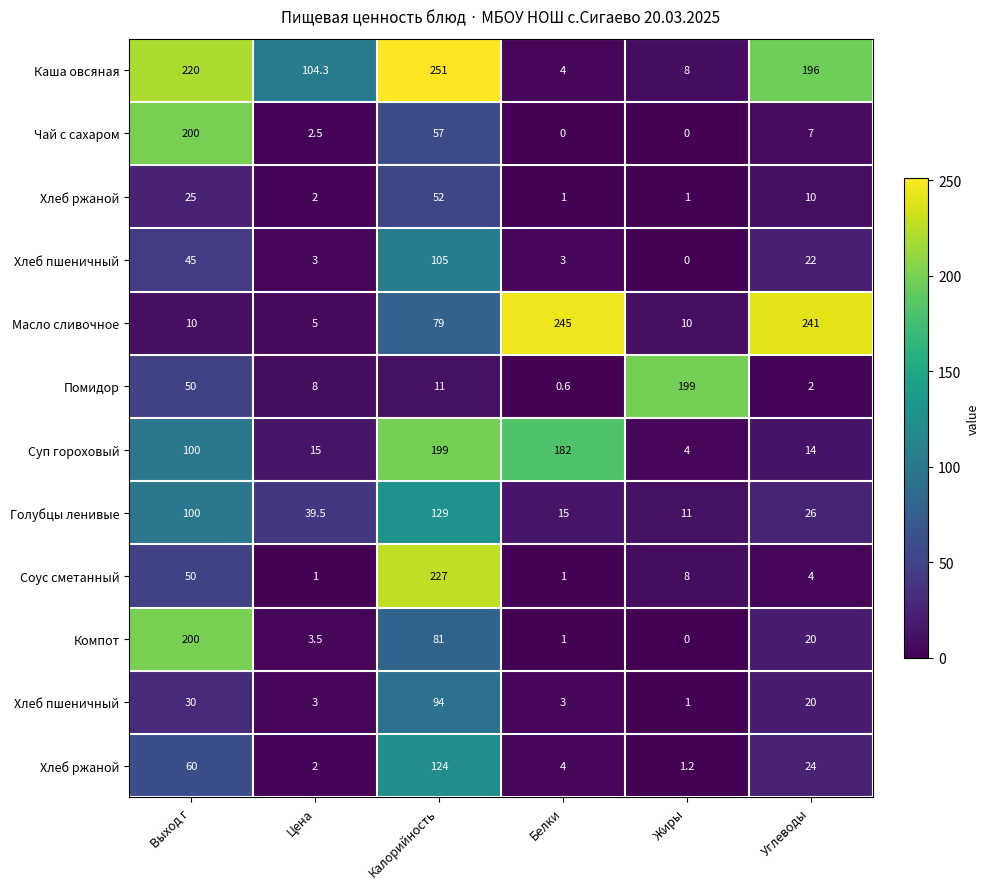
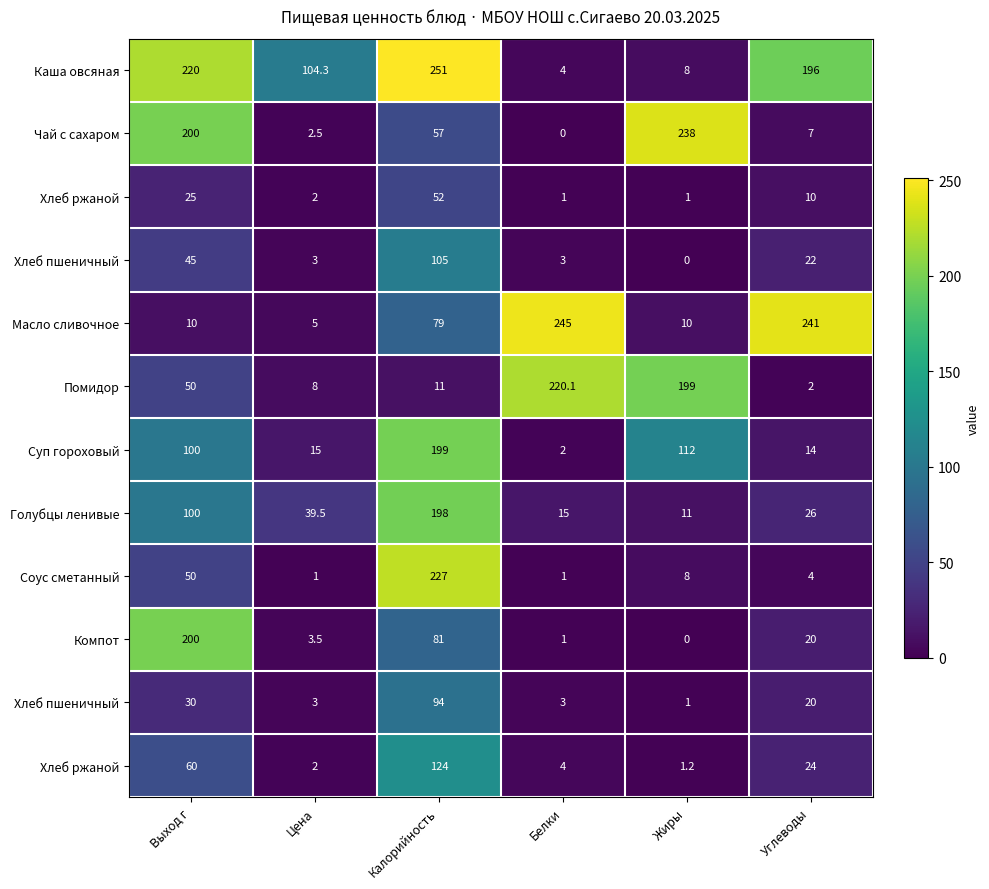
Чай с сахаром, Жиры: 0 -> 238
Помидор, Белки: 0.6 -> 220.1
Суп гороховый, Белки: 182 -> 2
Суп гороховый, Жиры: 4 -> 112
Голубцы ленивые, Калорийность: 129 -> 198
